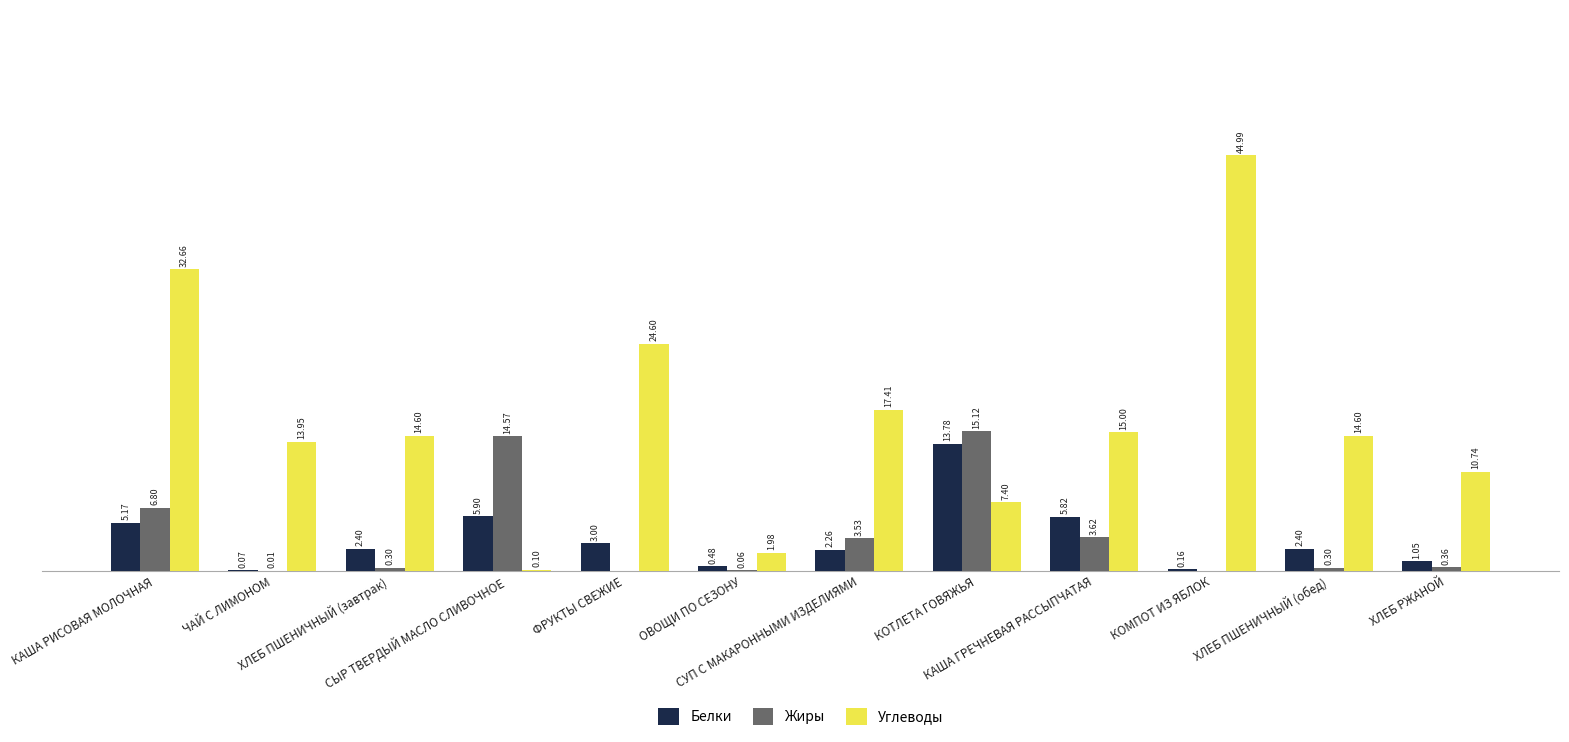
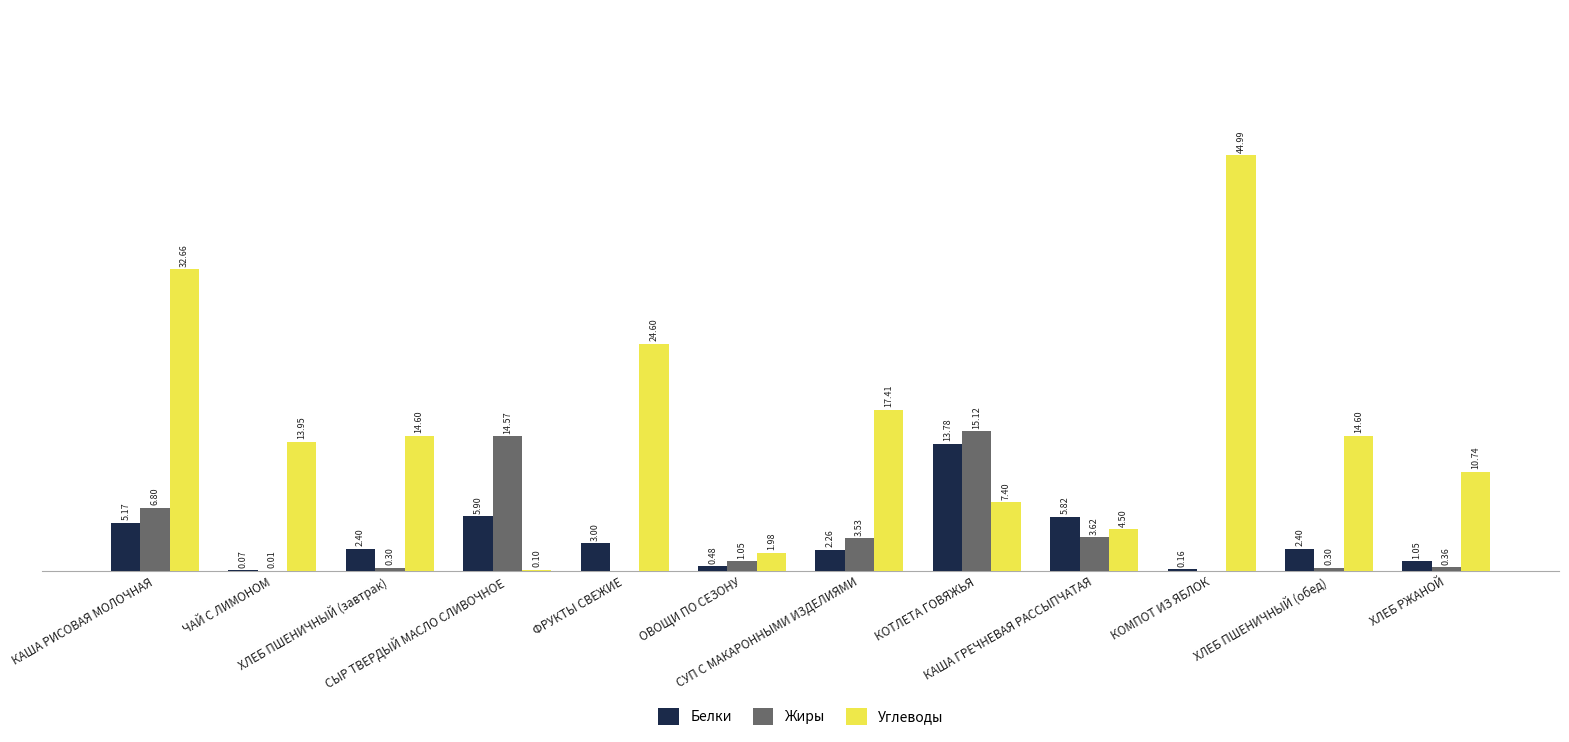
Жиры, ОВОЩИ ПО СЕЗОНУ: 0.06 -> 1.05
Углеводы, КАША ГРЕЧНЕВАЯ РАССЫПЧАТАЯ: 15.00 -> 4.50
